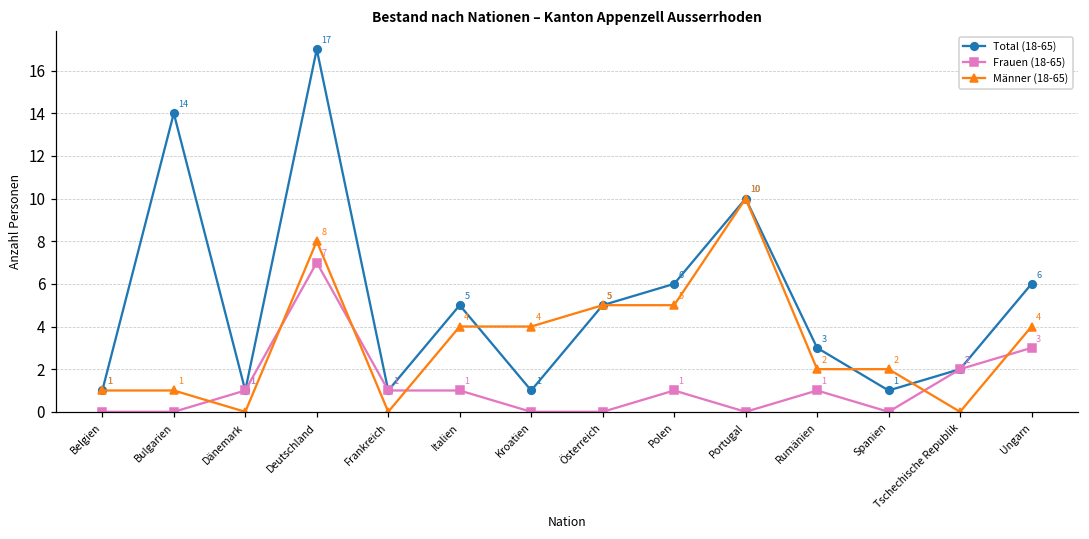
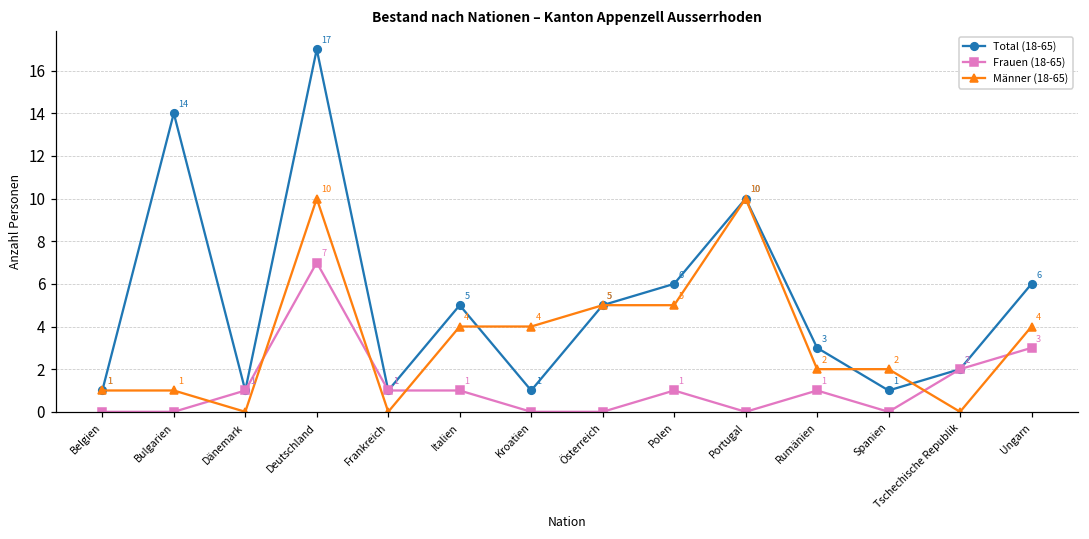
Männer (18-65), Deutschland: 8 -> 10
